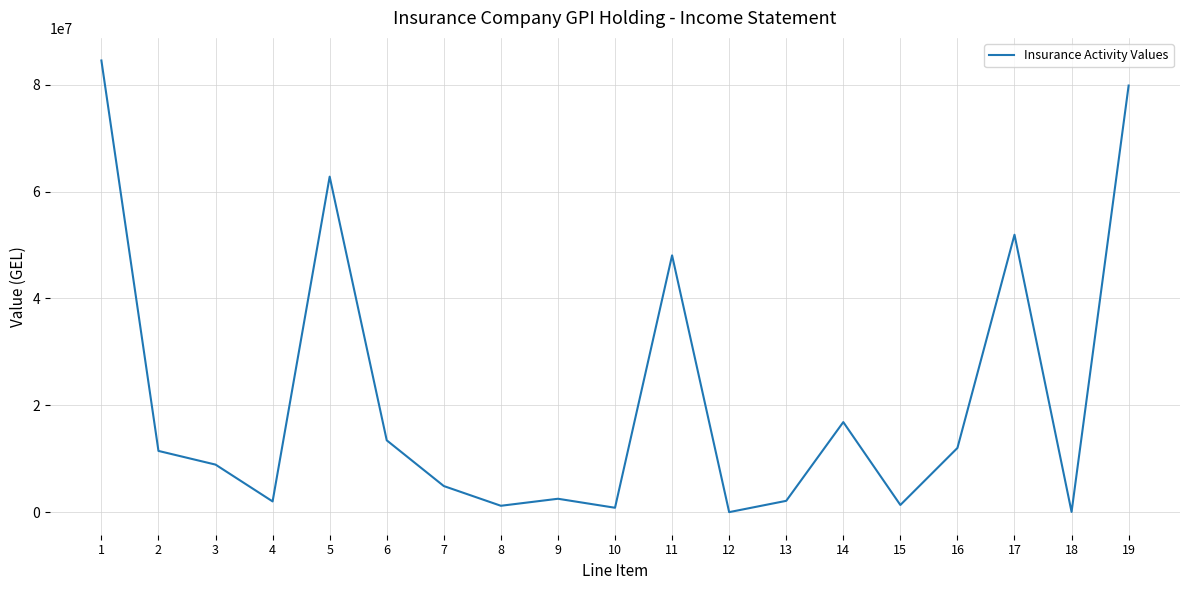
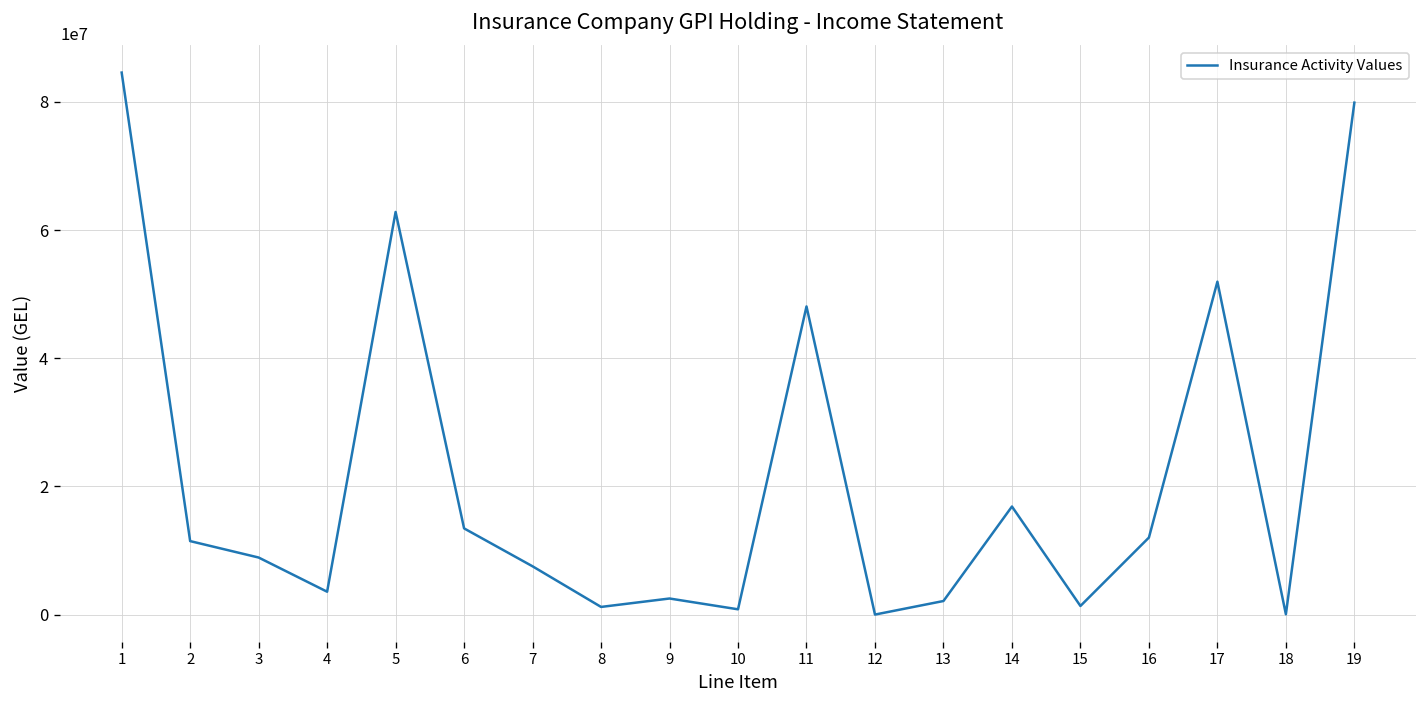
4: 2000000 -> 4000000
7: 5000000 -> 8000000
